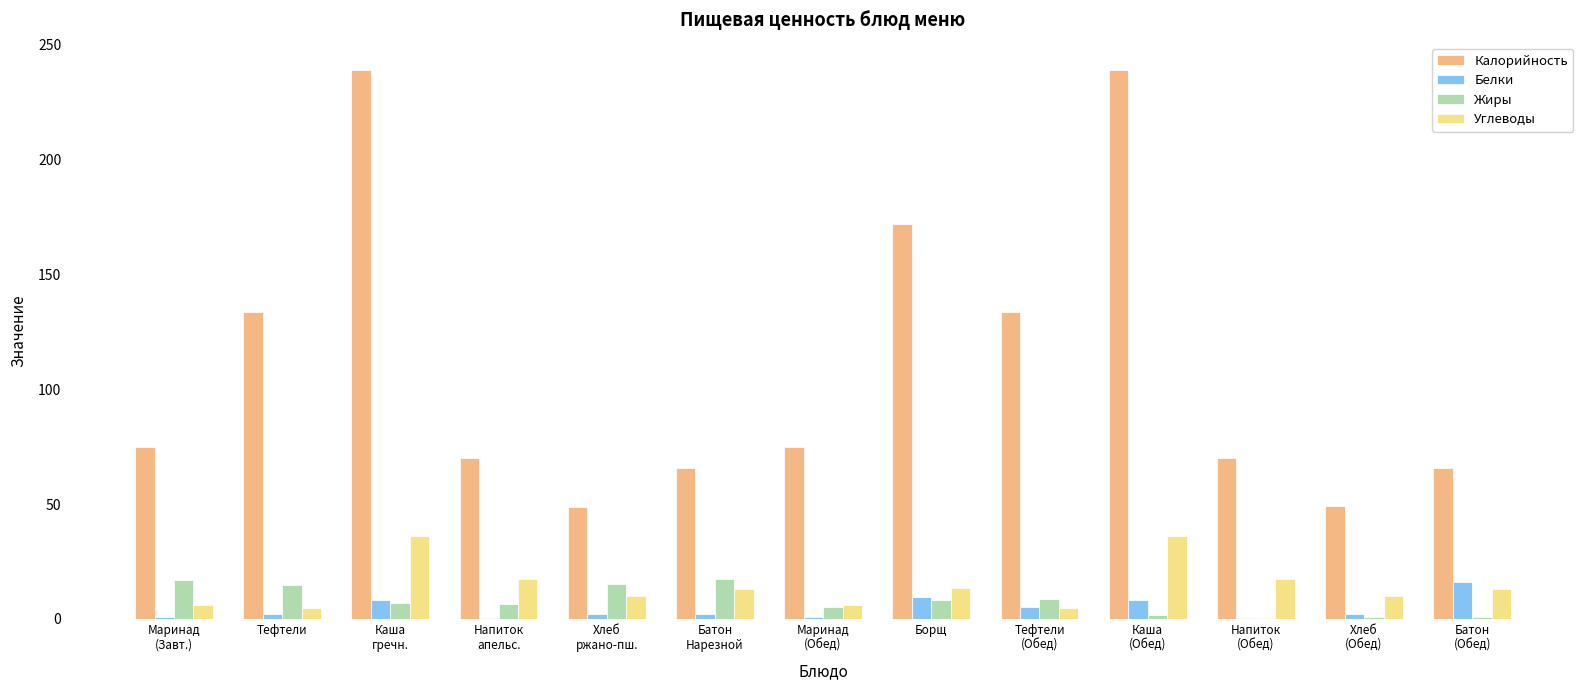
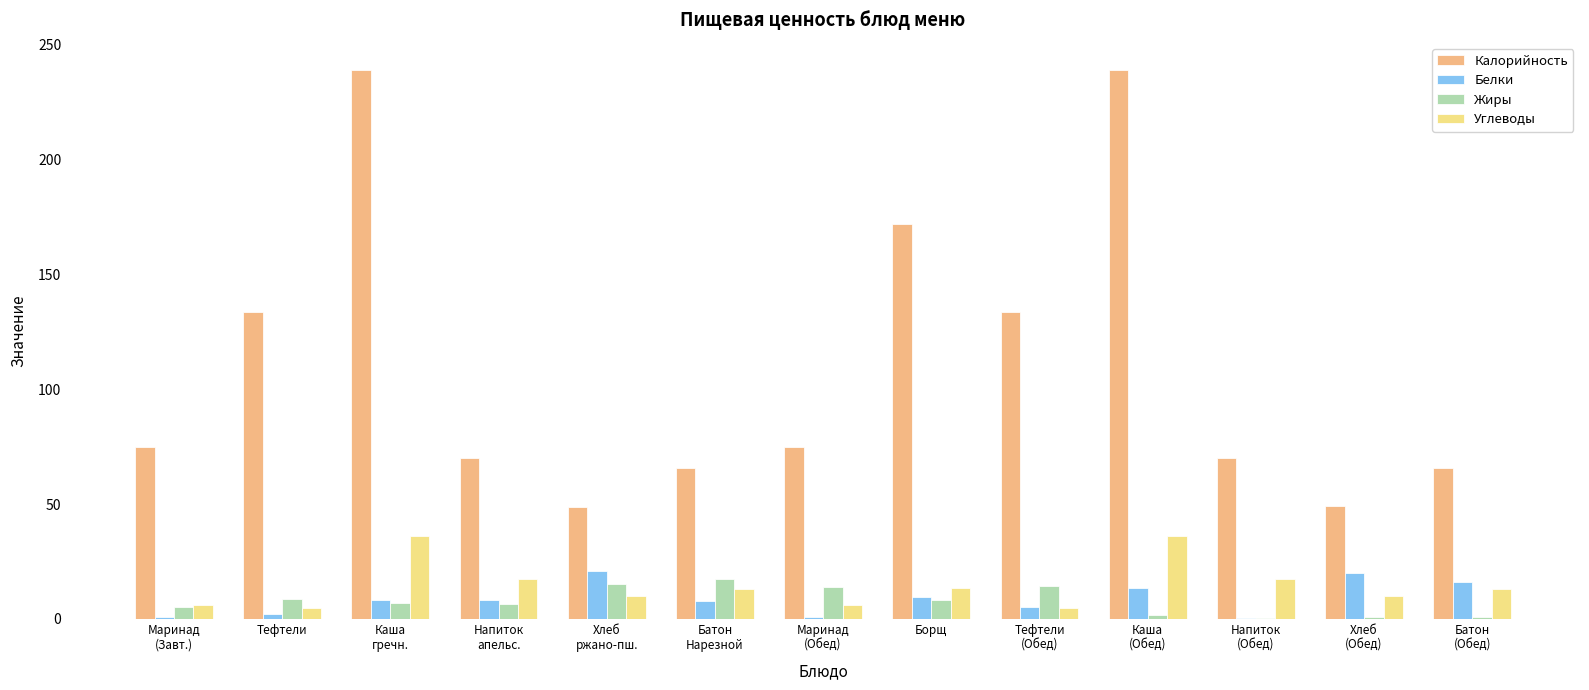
Жиры, Маринад (Завт.): 17 -> 5
Жиры, Тефтели: 15 -> 9
Белки, Напиток апельс.: 0 -> 8
Белки, Хлеб ржано-пш.: 2 -> 21
Белки, Батон Нарезной: 2 -> 8
Жиры, Маринад (Обед): 5 -> 14
Жиры, Тефтели (Обед): 9 -> 14
Белки, Каша (Обед): 8 -> 14
Белки, Хлеб (Обед): 2 -> 20
